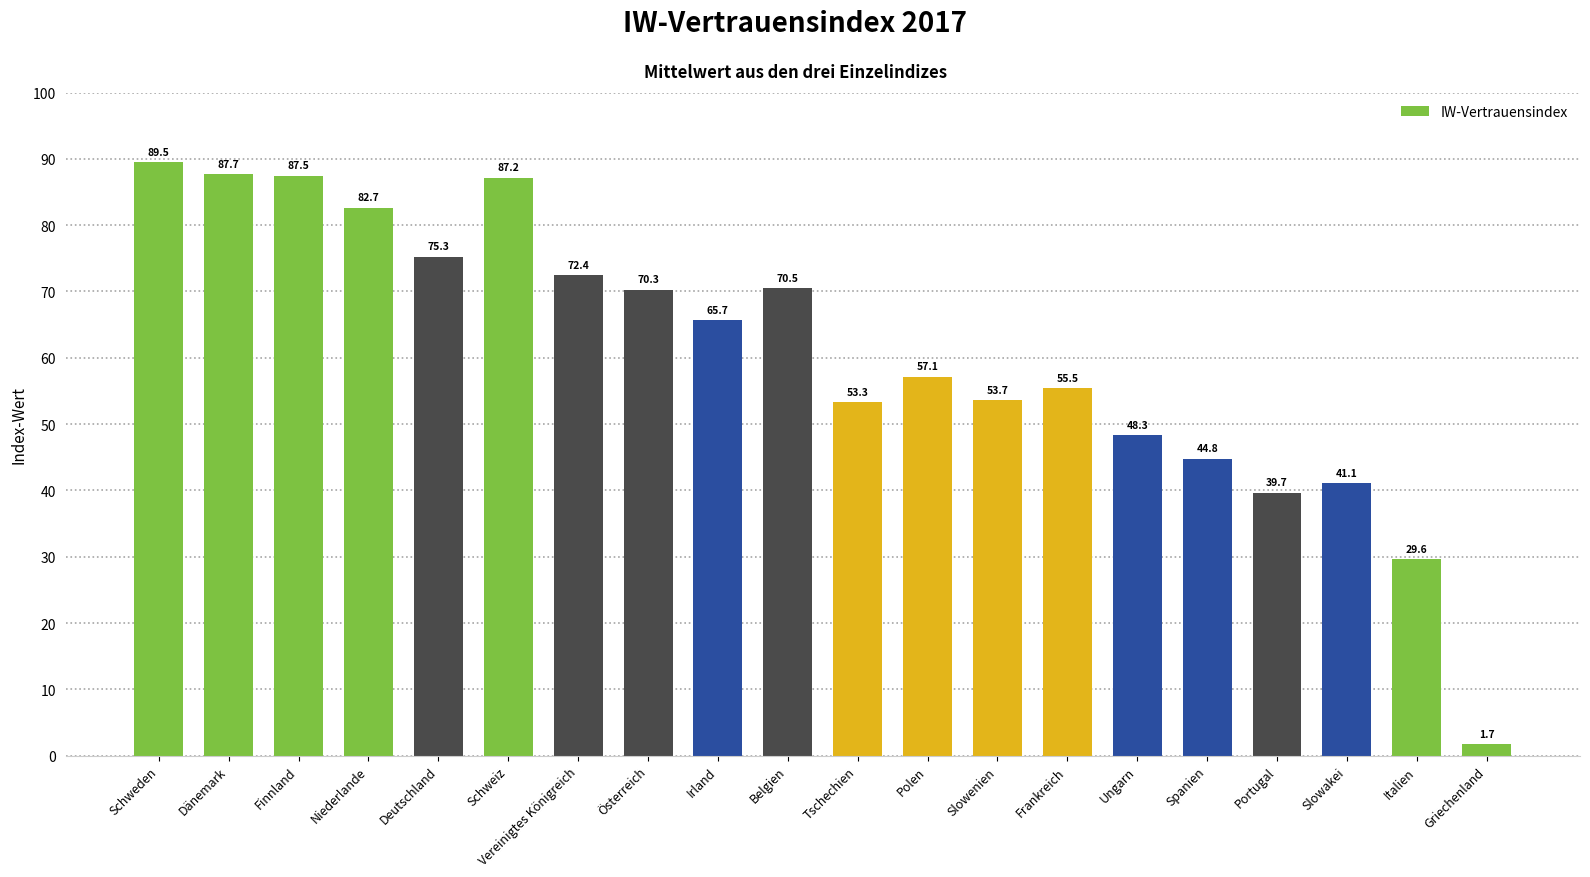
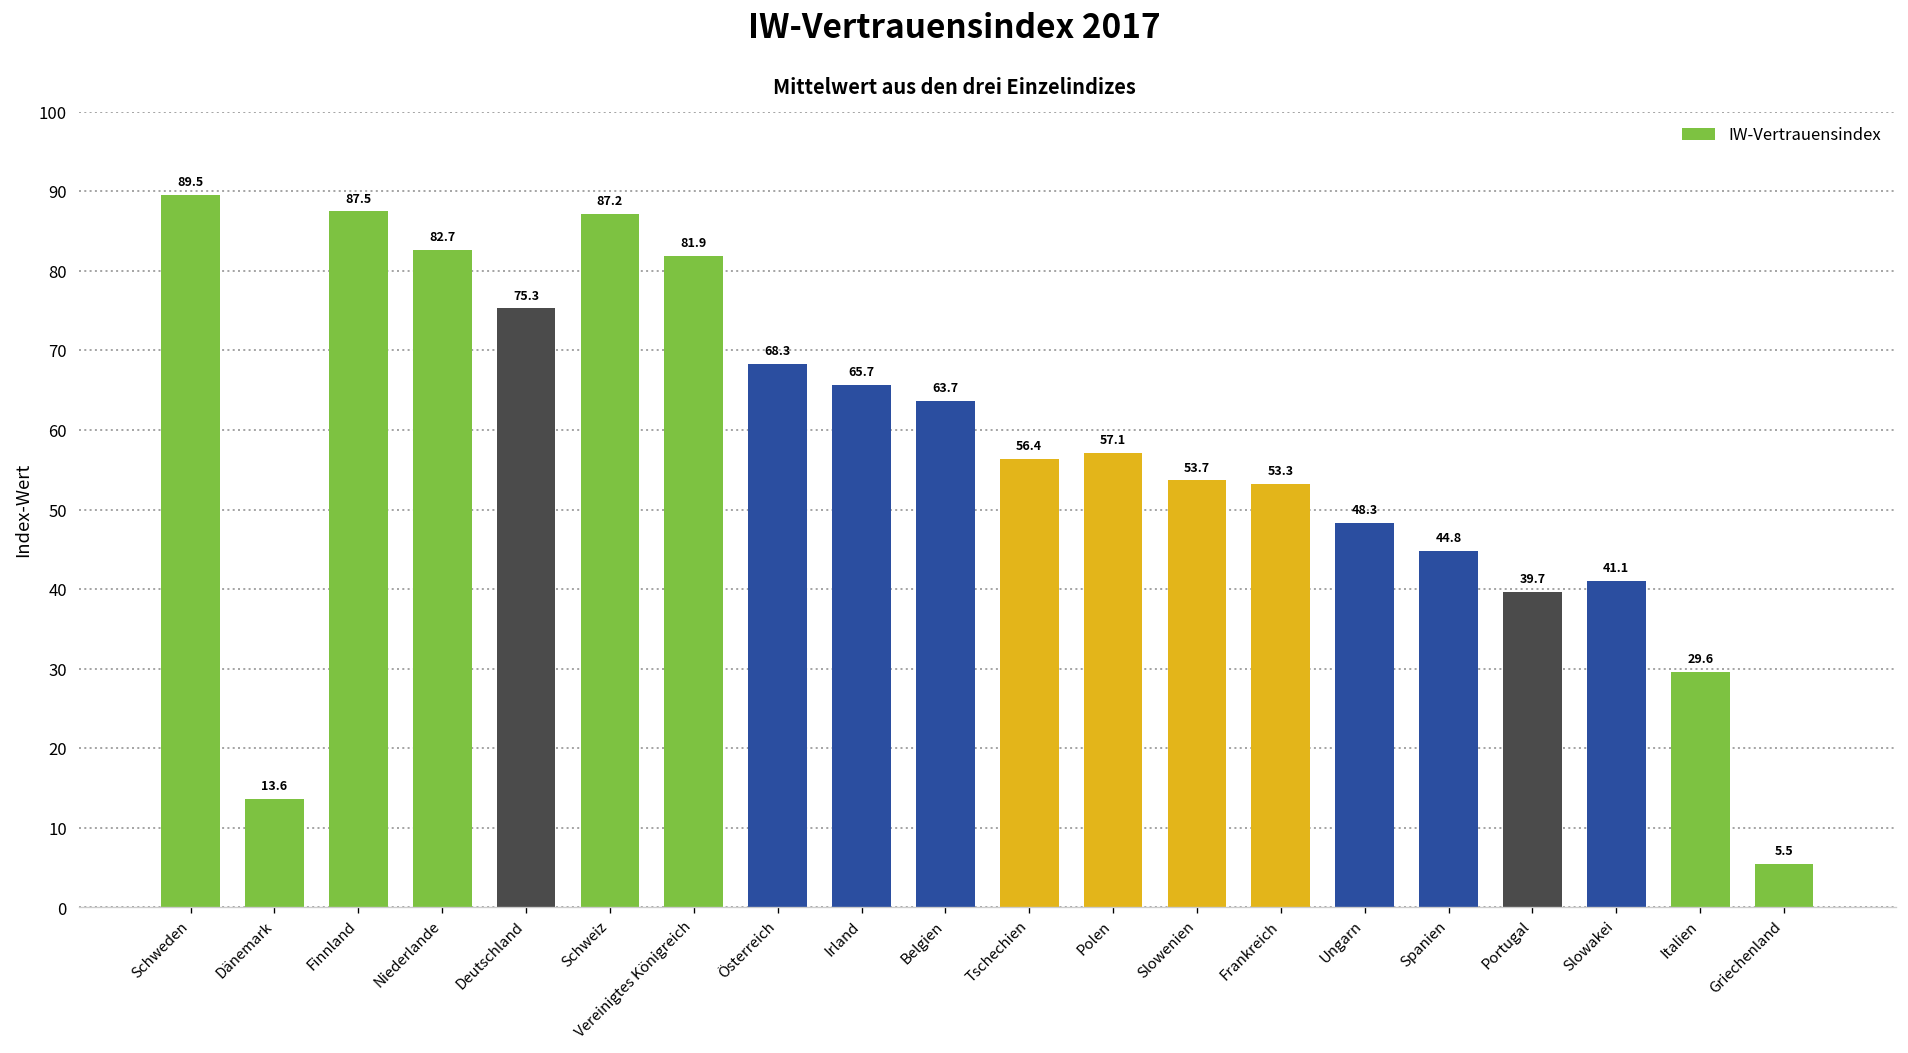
Dänemark: 87.7 -> 13.6
Vereinigtes Königreich: 72.4 -> 81.9
Österreich: 70.3 -> 68.3
Belgien: 70.5 -> 63.7
Tschechien: 53.3 -> 56.4
Frankreich: 55.5 -> 53.3
Griechenland: 1.7 -> 5.5
